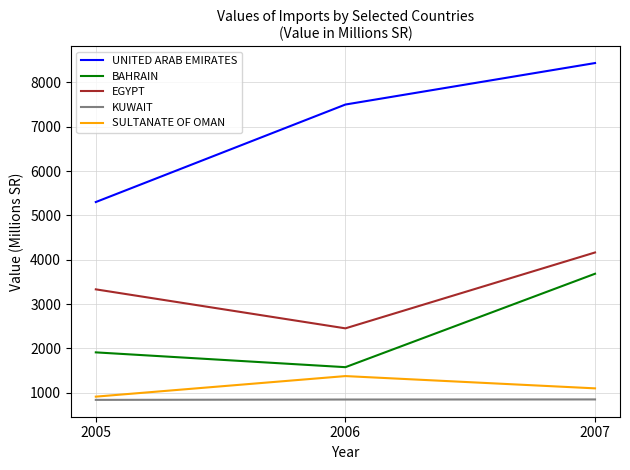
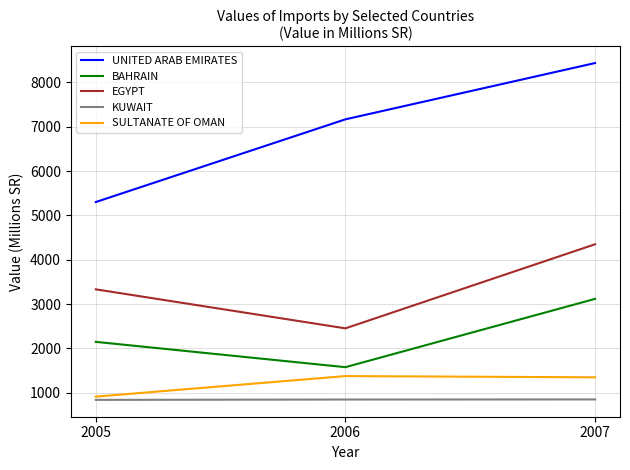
BAHRAIN, 2005: 1900 -> 2100
UNITED ARAB EMIRATES, 2006: 7500 -> 7200
BAHRAIN, 2007: 3700 -> 3100
EGYPT, 2007: 4200 -> 4300
SULTANATE OF OMAN, 2007: 1100 -> 1300
